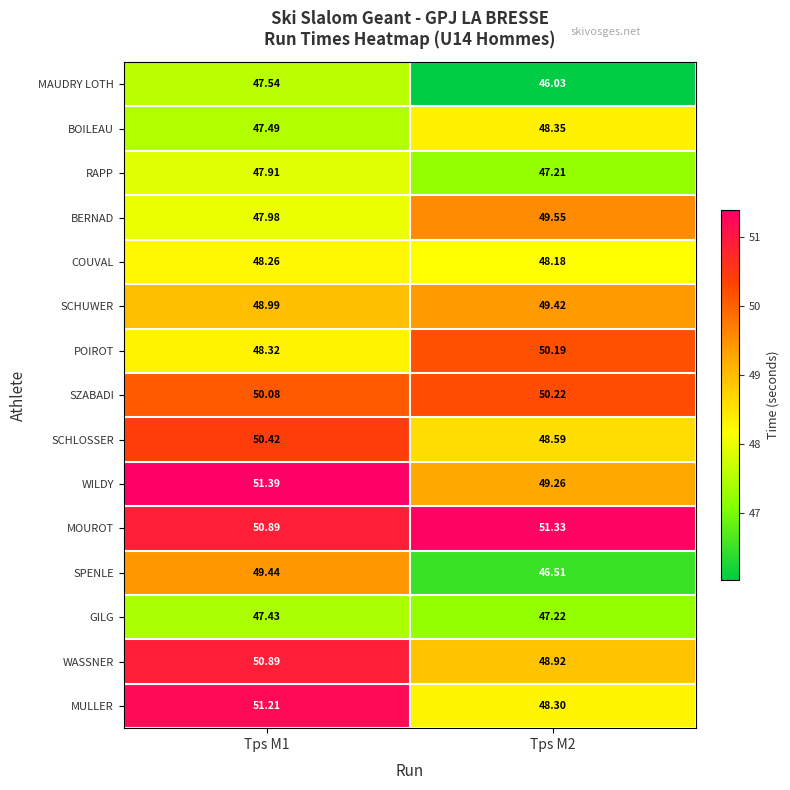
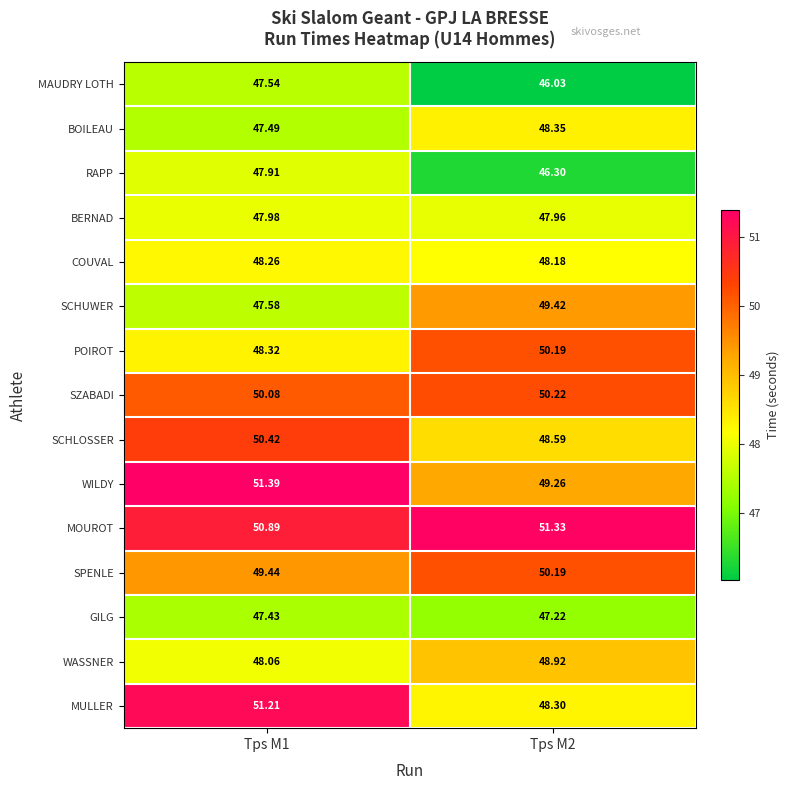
RAPP, Tps M2: 47.21 -> 46.30
BERNAD, Tps M2: 49.55 -> 47.96
SCHUWER, Tps M1: 48.99 -> 47.58
SPENLE, Tps M2: 46.51 -> 50.19
WASSNER, Tps M1: 50.89 -> 48.06
